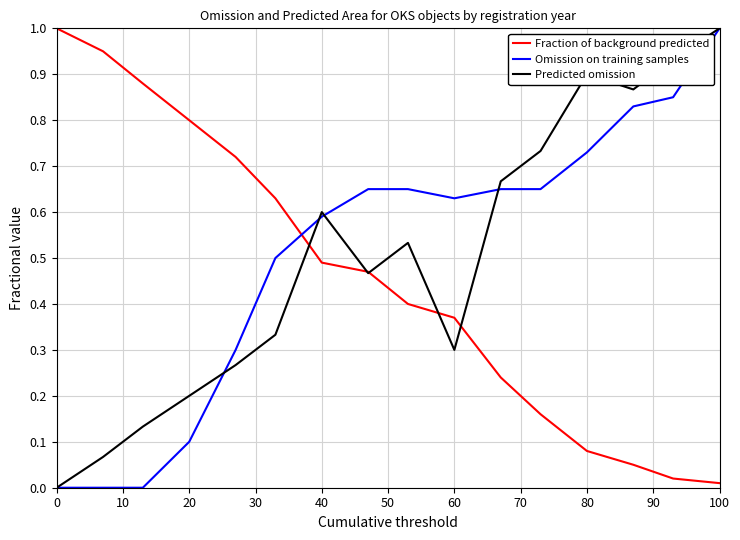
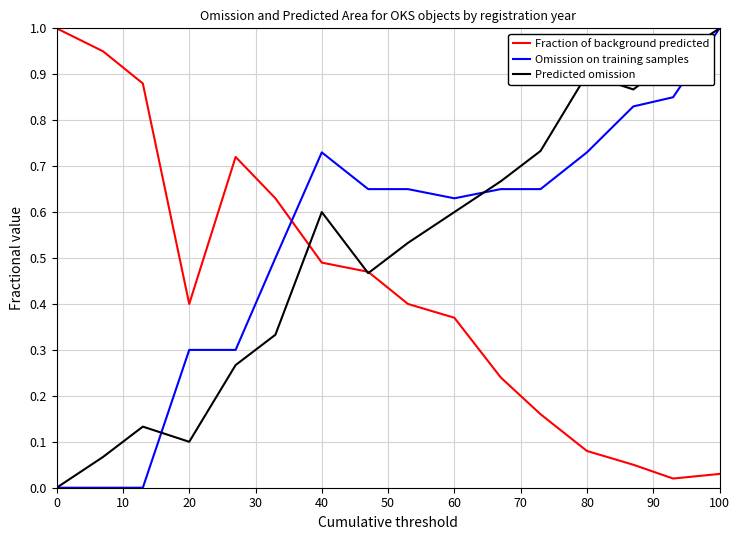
Fraction of background predicted, 20: 0.8 -> 0.4
Omission on training samples, 20: 0.1 -> 0.3
Predicted omission, 20: 0.2 -> 0.1
Omission on training samples, 40: 0.59 -> 0.73
Predicted omission, 60: 0.3 -> 0.6
Fraction of background predicted, 100: 0.01 -> 0.03
